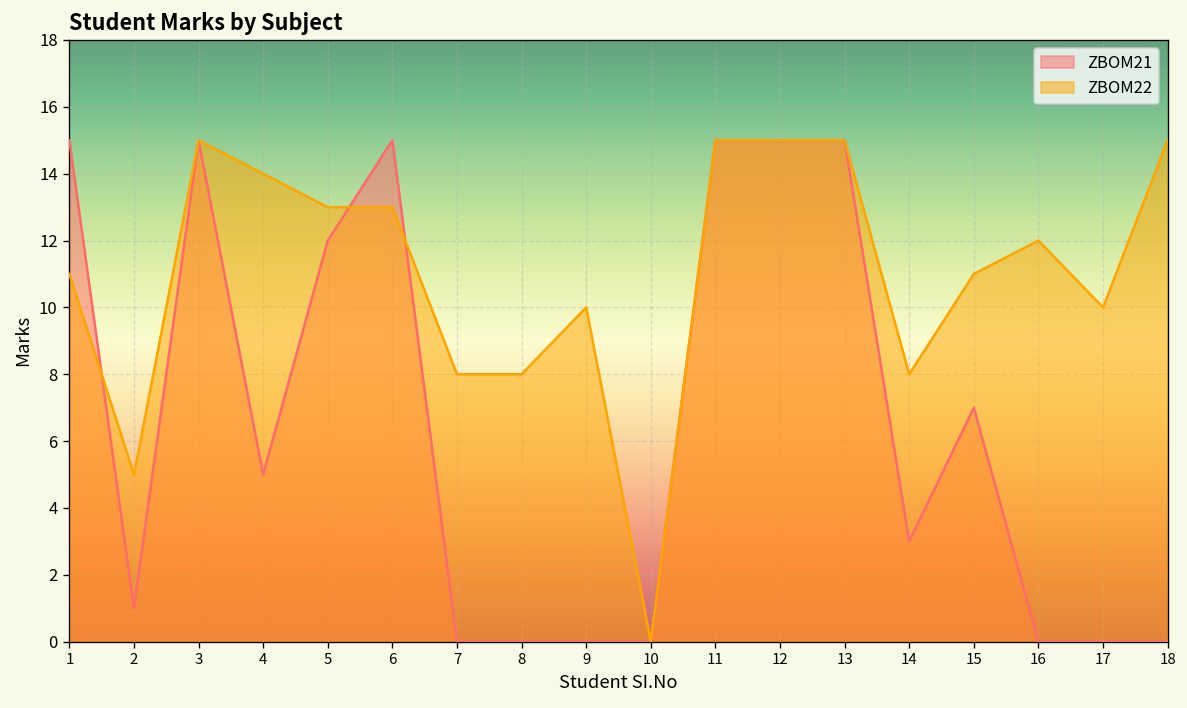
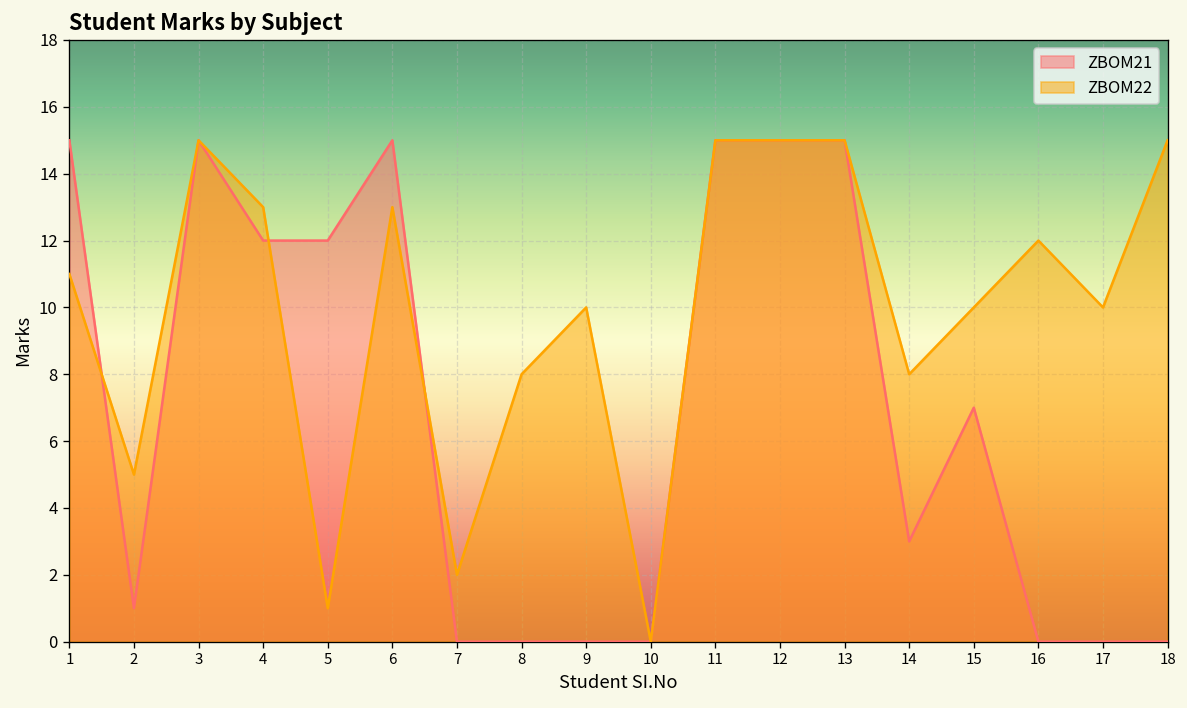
ZBOM21, 4: 5 -> 12
ZBOM22, 4: 14 -> 13
ZBOM22, 5: 13 -> 1
ZBOM22, 7: 8 -> 2
ZBOM22, 15: 11 -> 10
